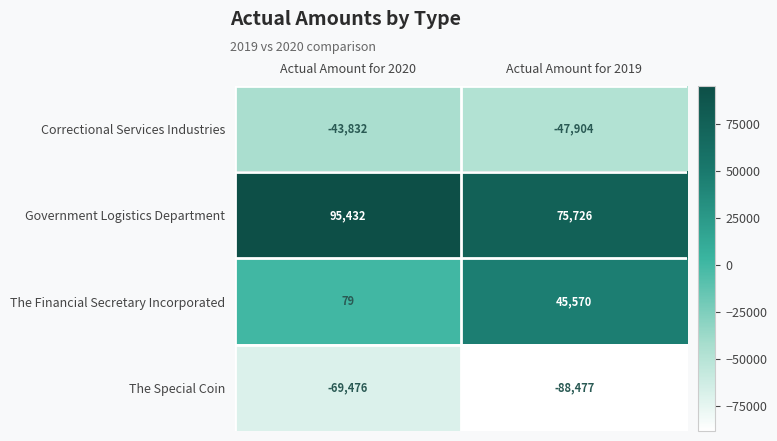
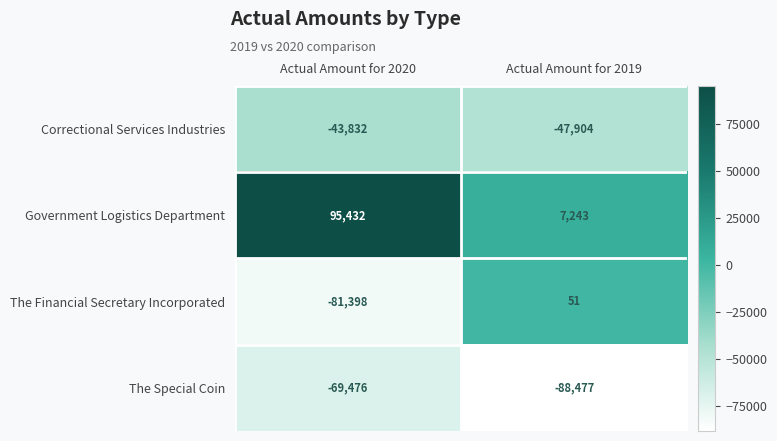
Government Logistics Department, Actual Amount for 2019: 75,726 -> 7,243
The Financial Secretary Incorporated, Actual Amount for 2020: 79 -> -81,398
The Financial Secretary Incorporated, Actual Amount for 2019: 45,570 -> 51
